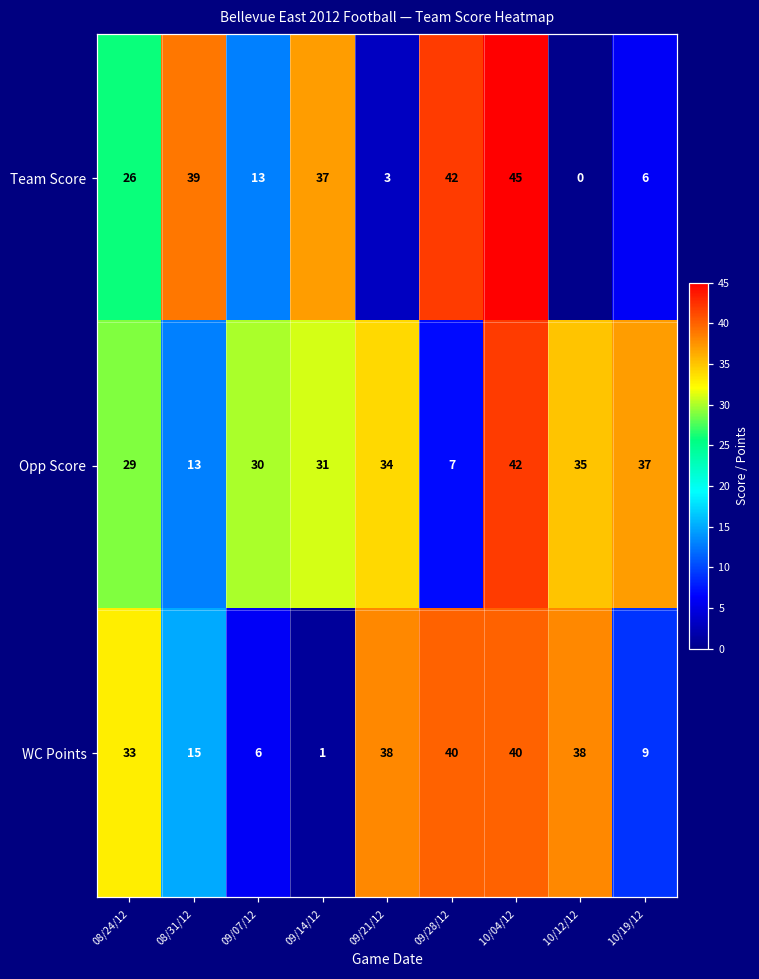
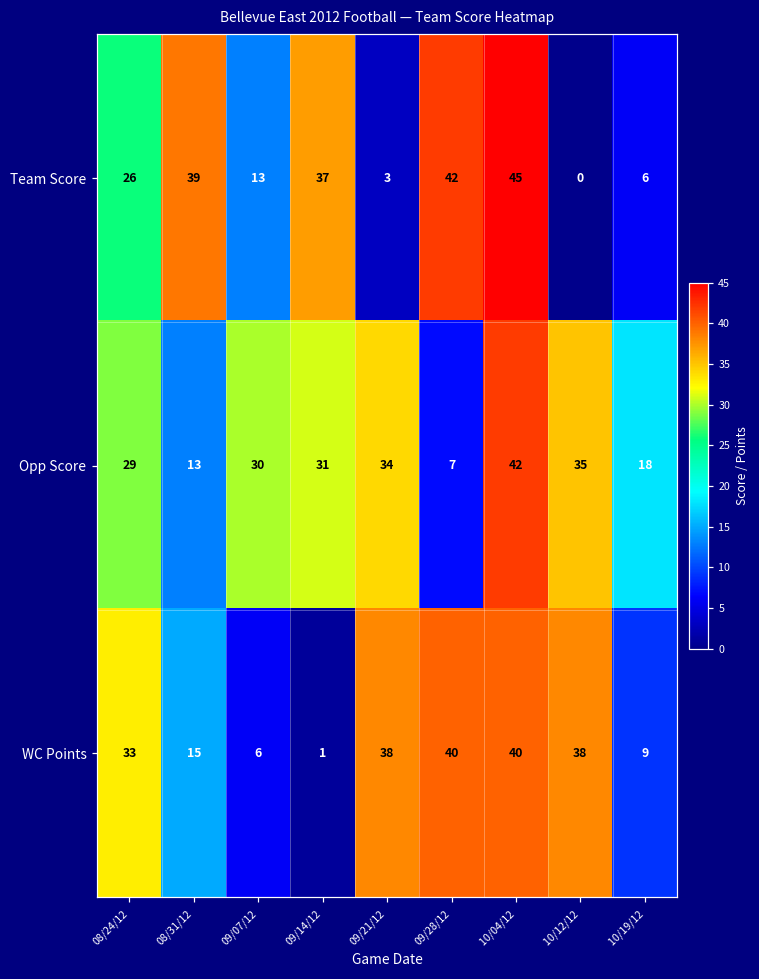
Opp Score, 10/19/12: 37 -> 18
